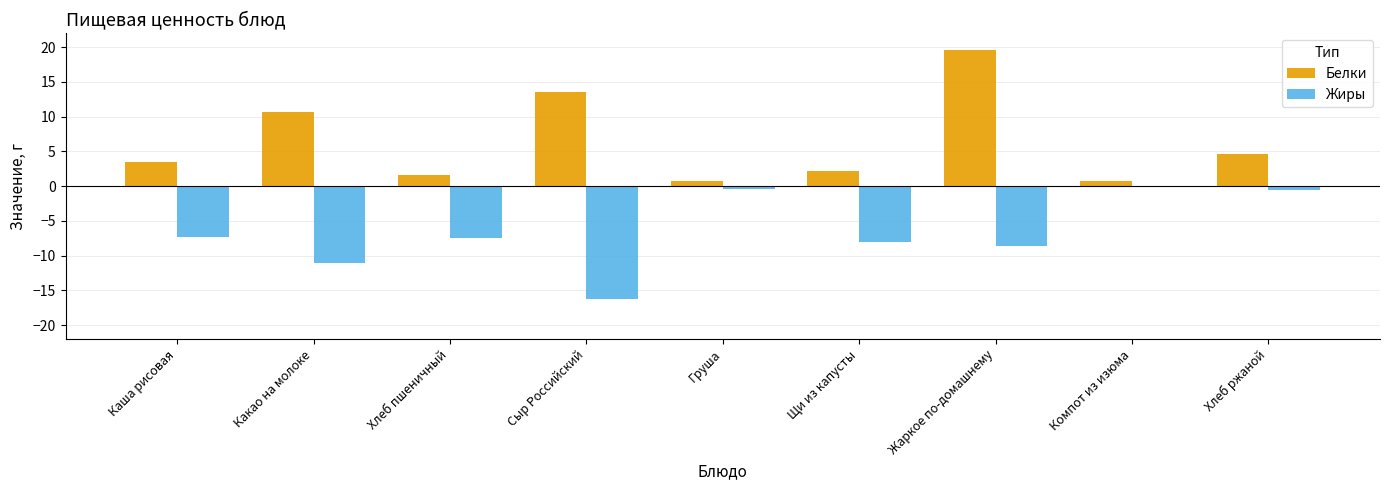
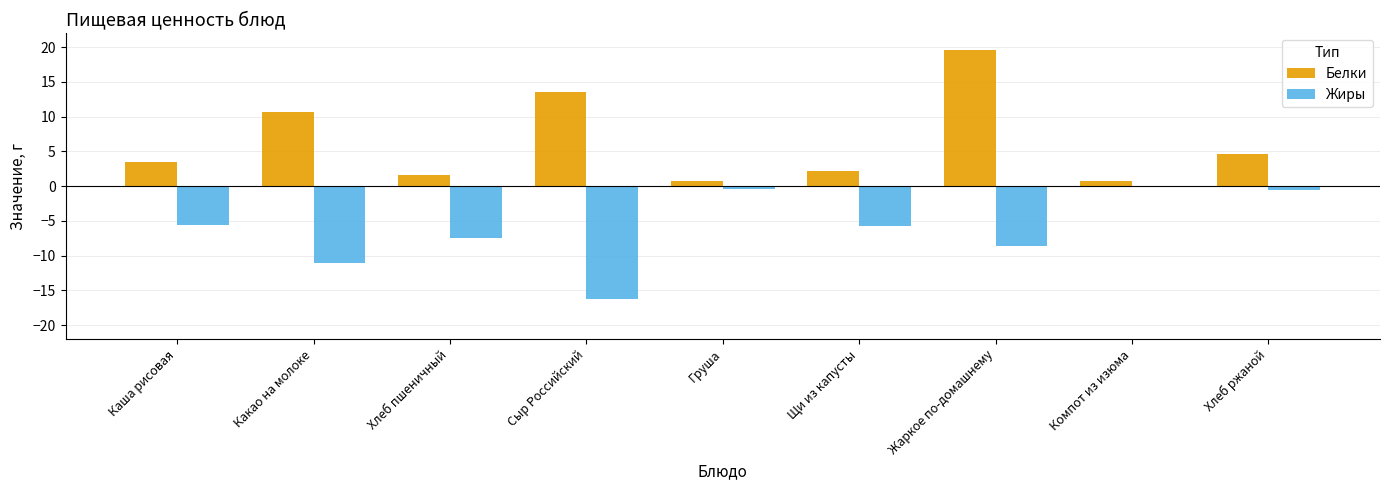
Жиры, Каша рисовая: -7 -> -6
Жиры, Щи из капусты: -8 -> -6
